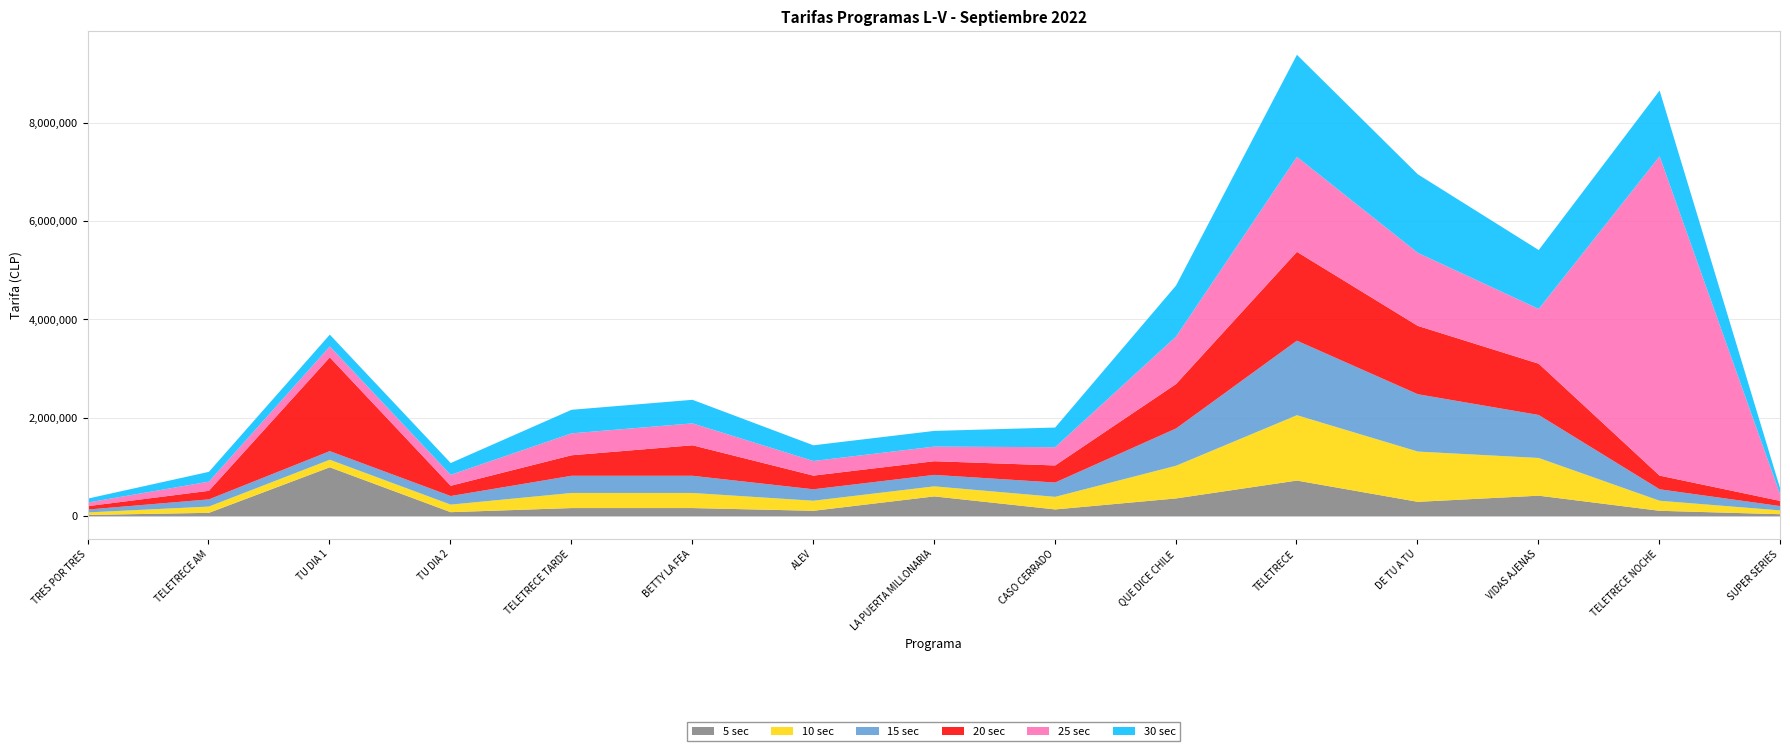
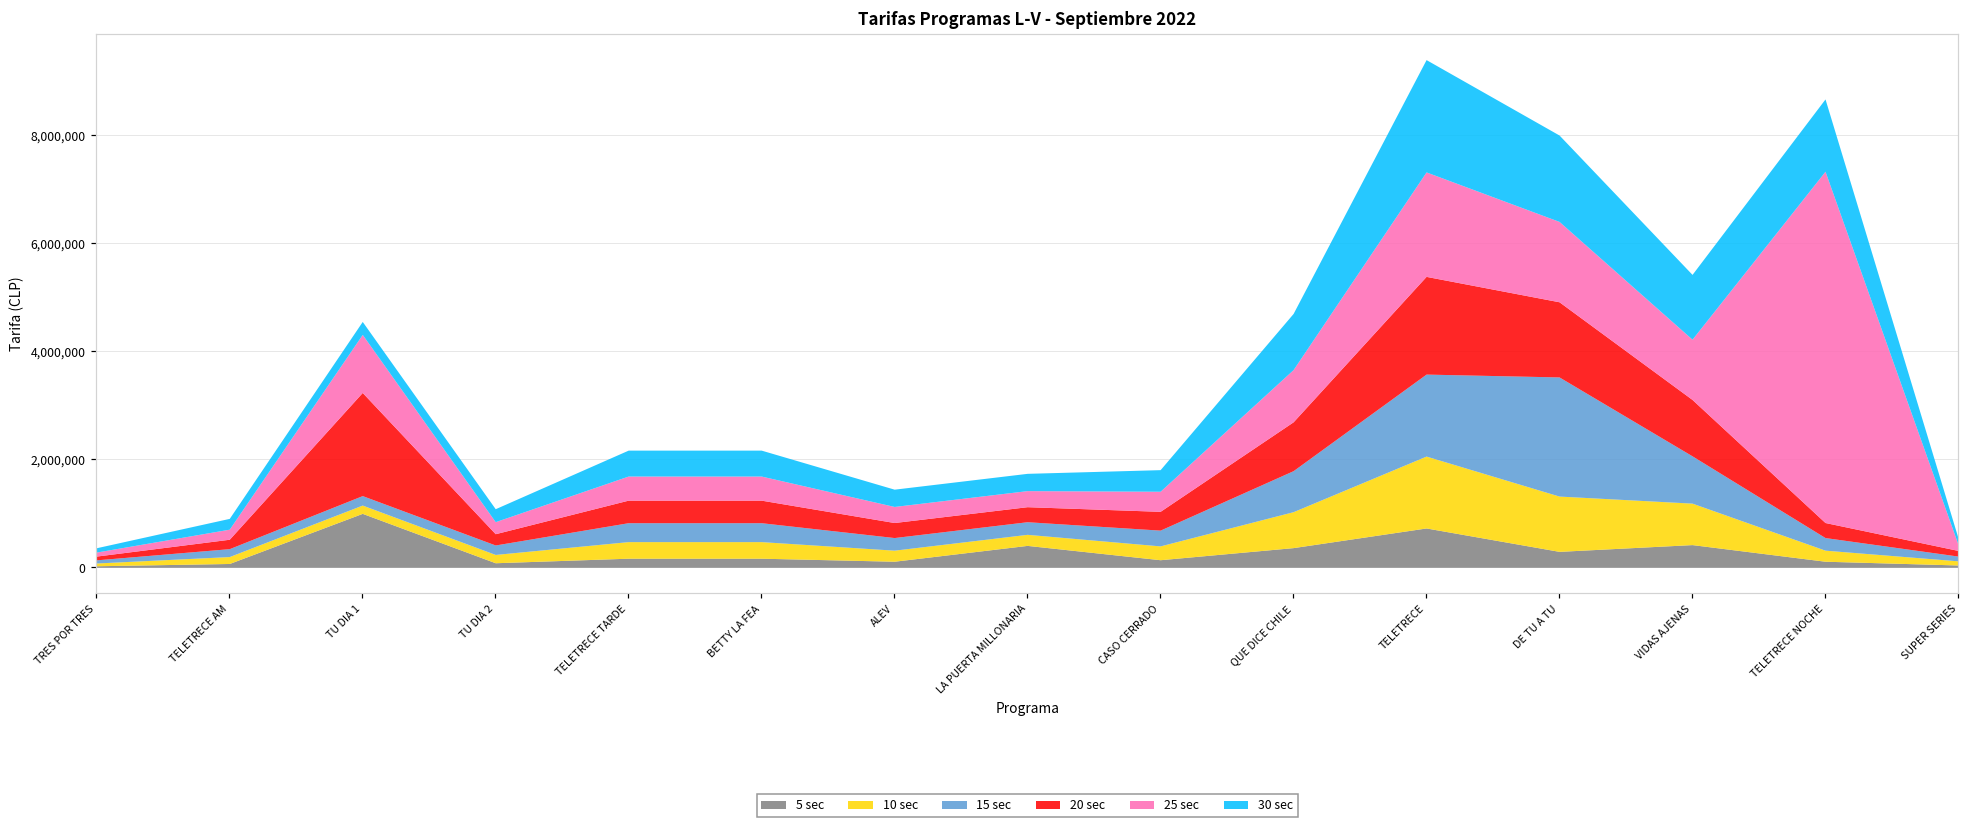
25 sec, TU DIA 1: 200,000 -> 1,100,000
20 sec, BETTY LA FEA: 600,000 -> 400,000
15 sec, DE TU A TU: 1,200,000 -> 2,200,000
